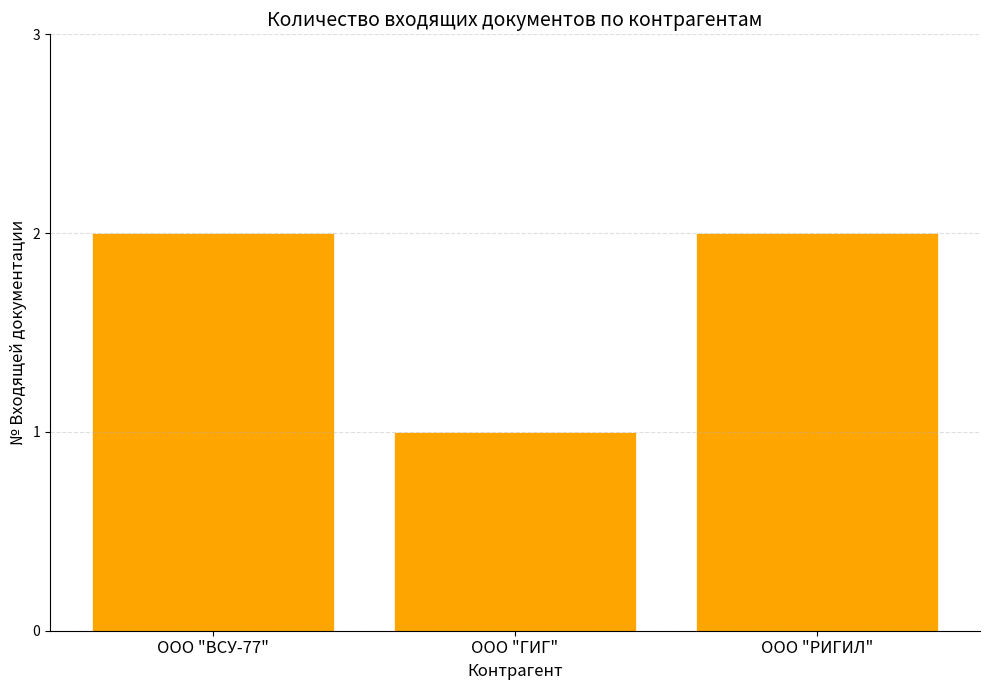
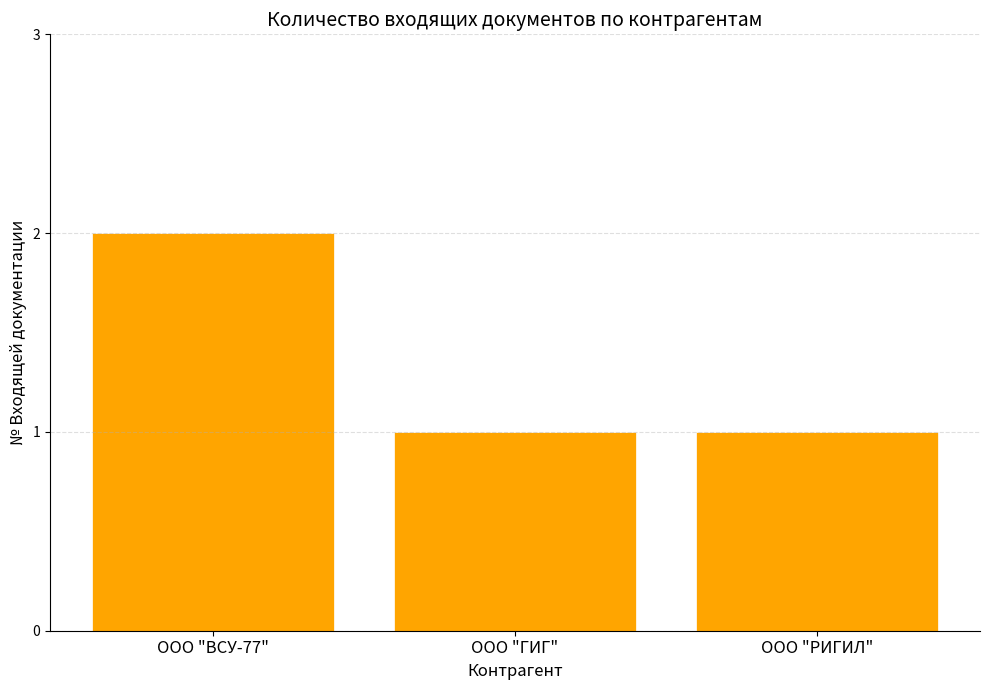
ООО "РИГИЛ": 2 -> 1
